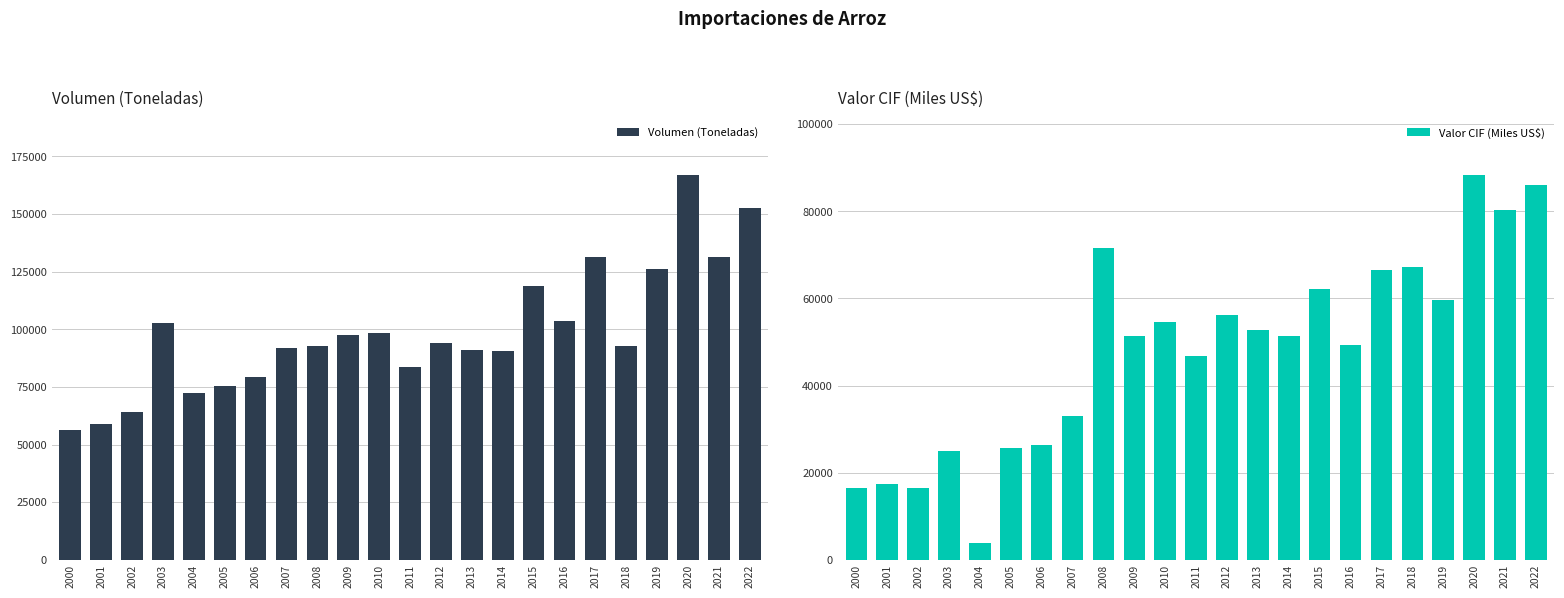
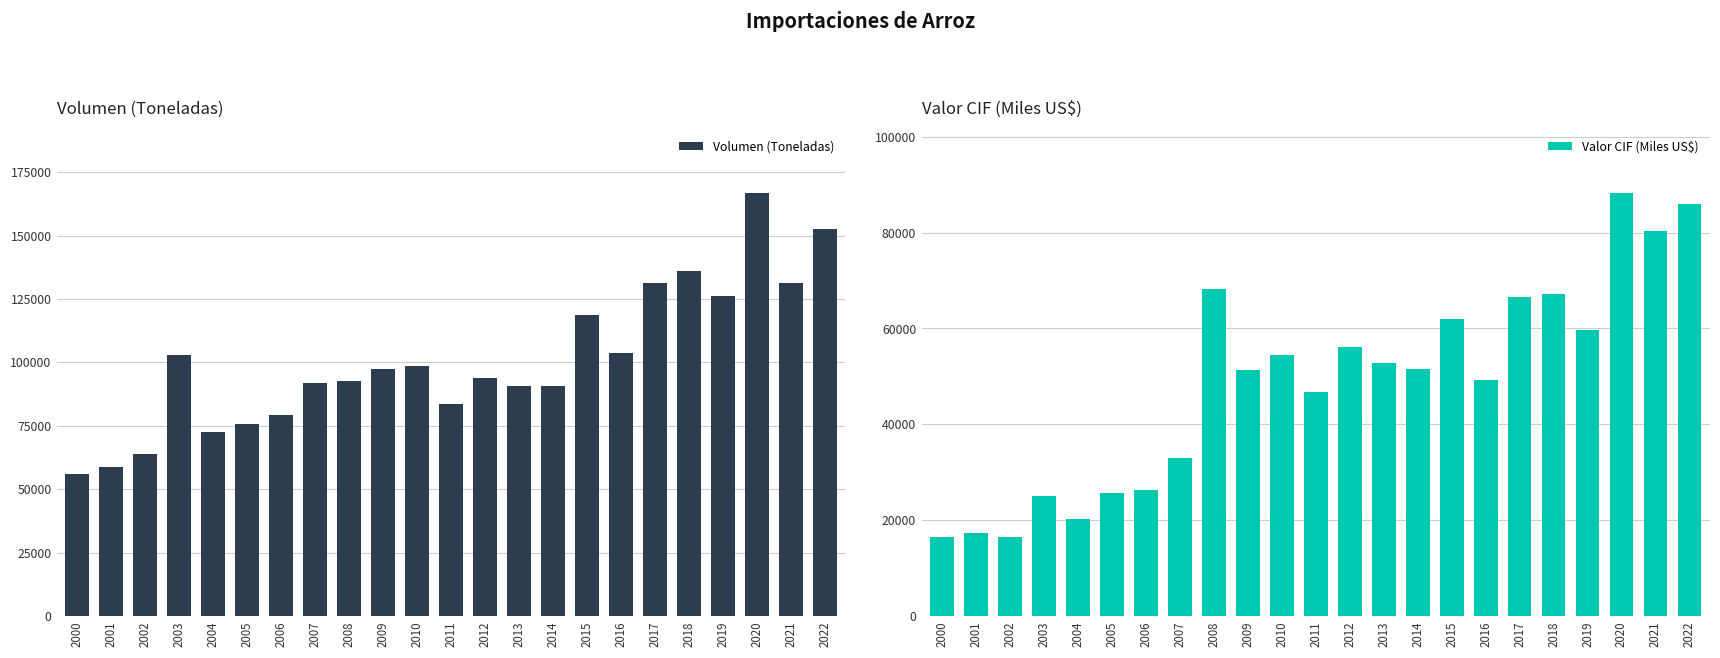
Volumen (Toneladas), 2018: 93000 -> 136000
Valor CIF (Miles US$), 2004: 4000 -> 20000
Valor CIF (Miles US$), 2008: 72000 -> 68000
